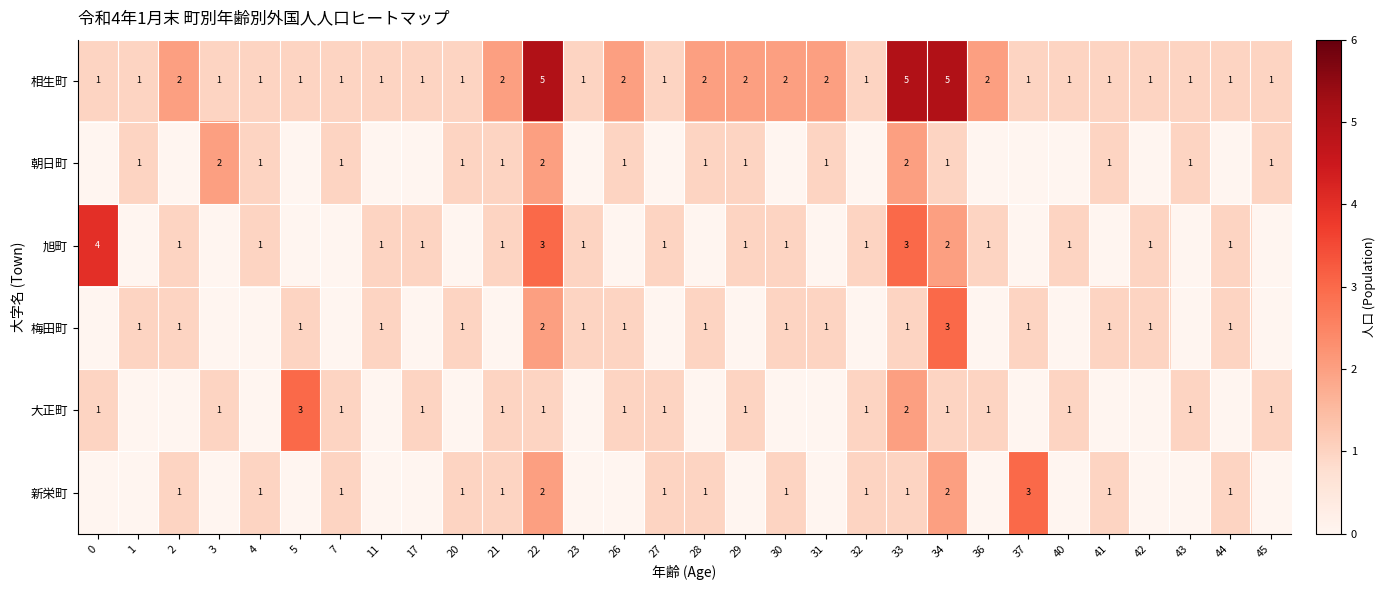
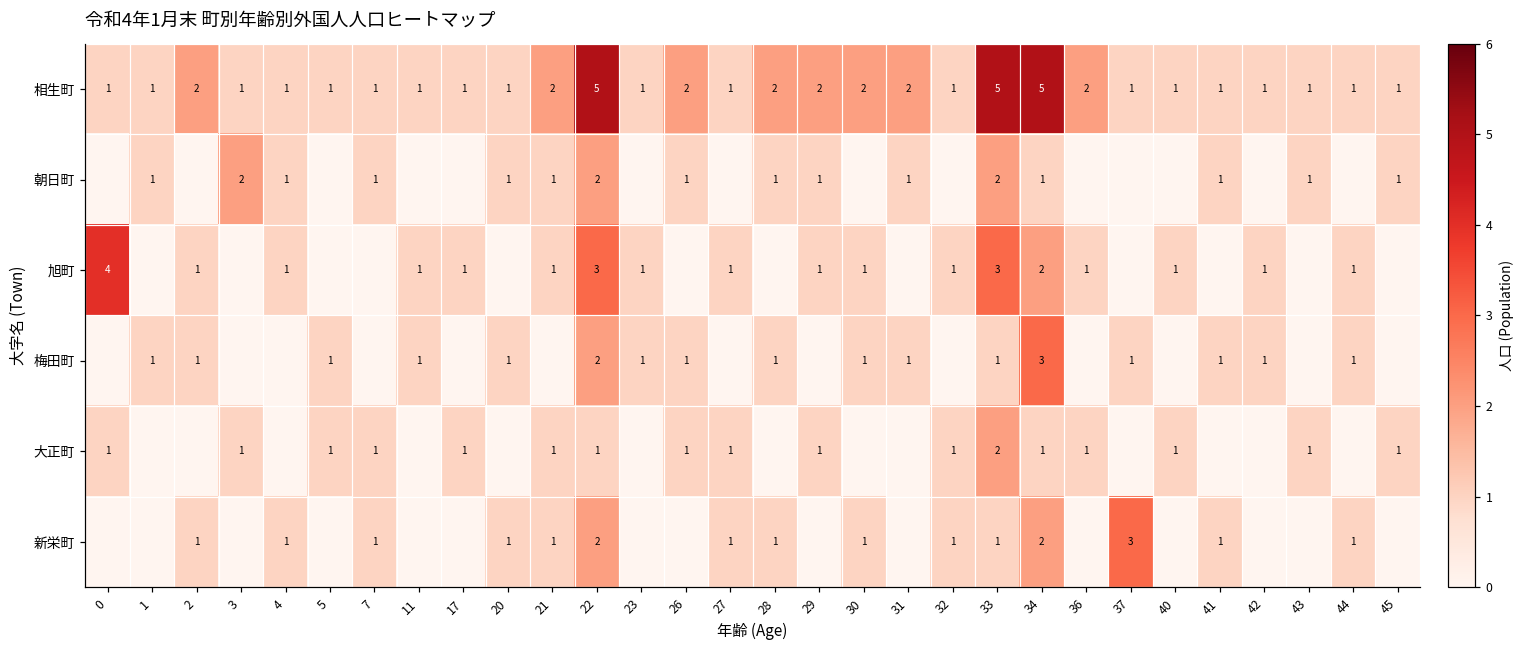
大正町, 5: 3 -> 1
